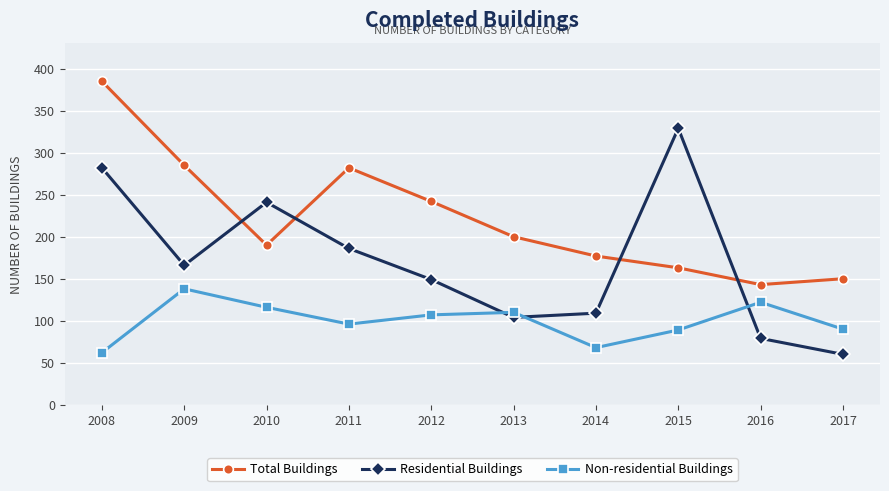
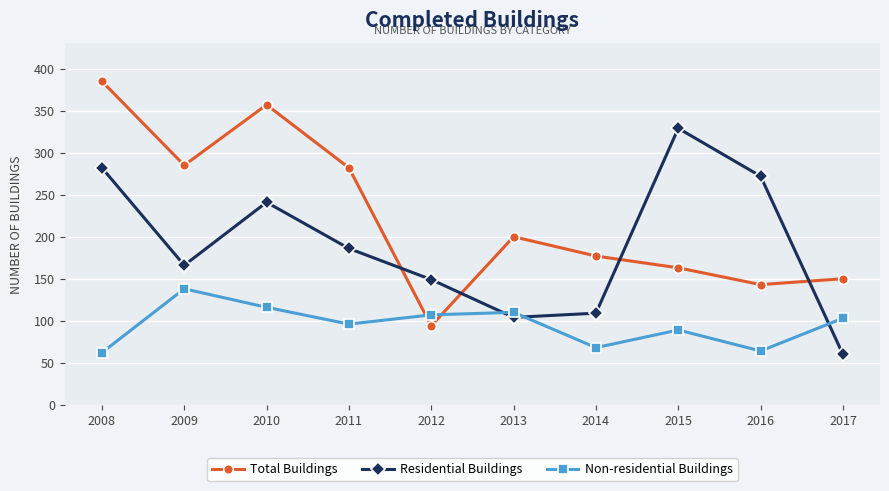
Total Buildings, 2010: 190 -> 360
Total Buildings, 2012: 240 -> 90
Residential Buildings, 2016: 80 -> 270
Non-residential Buildings, 2016: 120 -> 60
Non-residential Buildings, 2017: 90 -> 100
